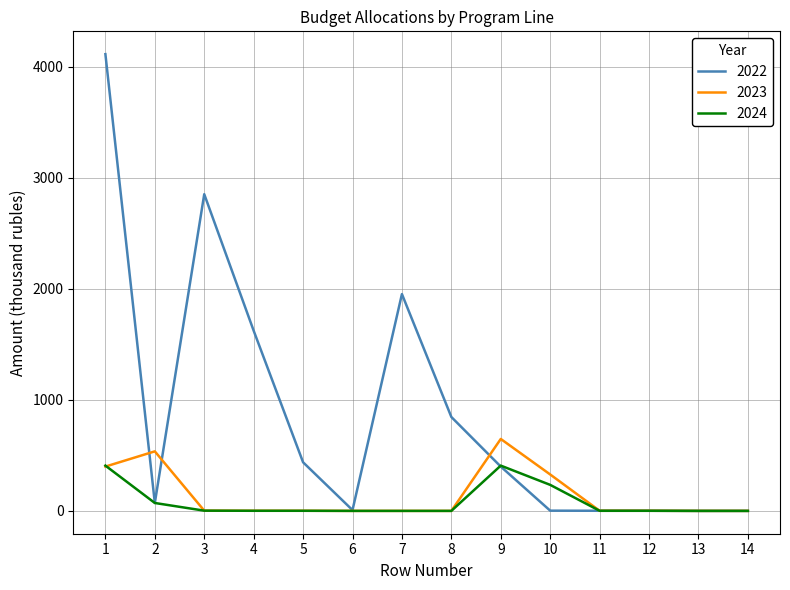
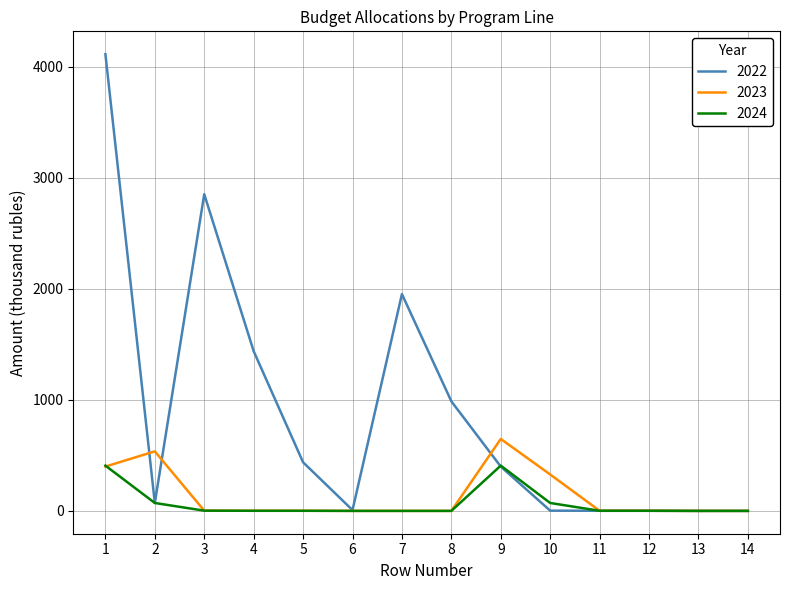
2022, 4: 1620 -> 1440
2022, 8: 850 -> 990
2024, 10: 230 -> 70
